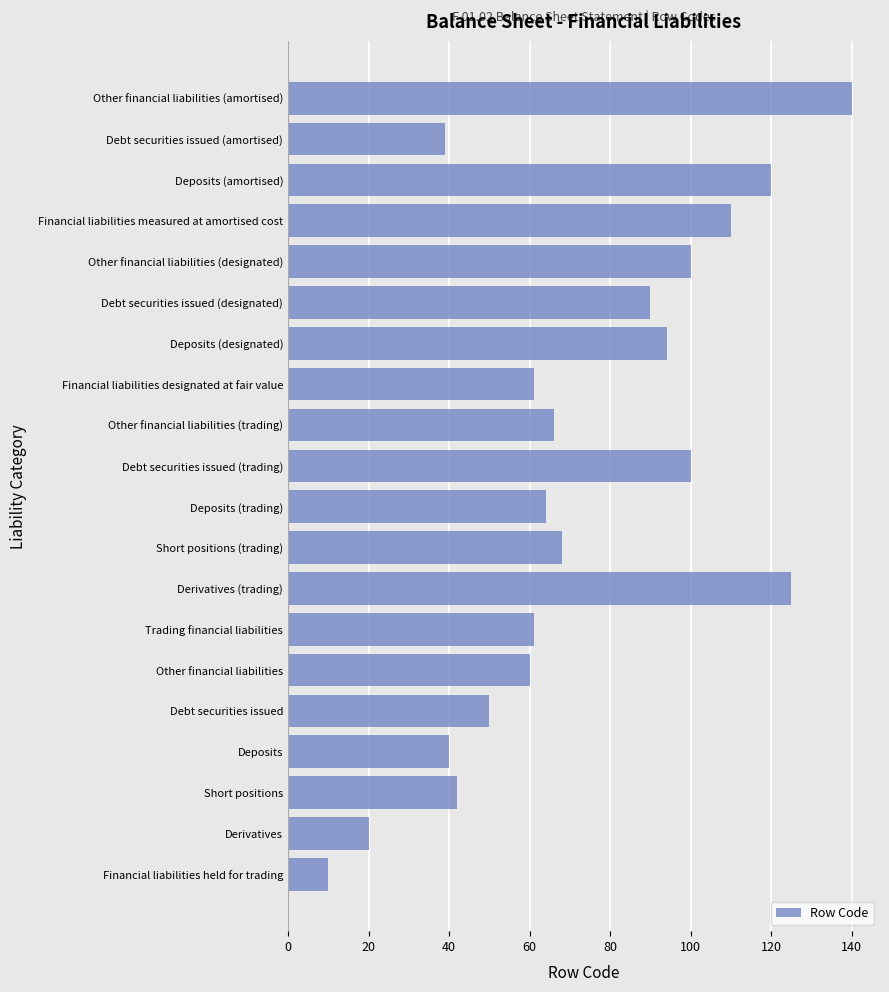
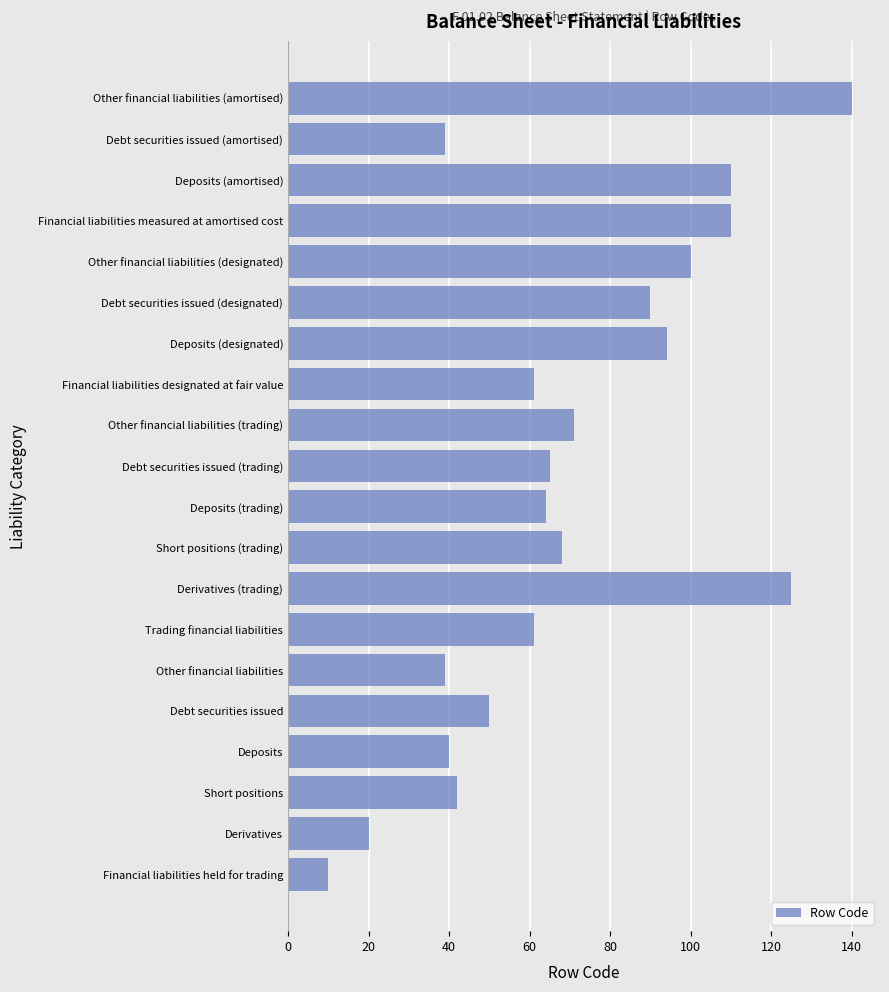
Deposits (amortised): 120 -> 110
Other financial liabilities (trading): 66 -> 71
Debt securities issued (trading): 100 -> 65
Other financial liabilities: 60 -> 39
